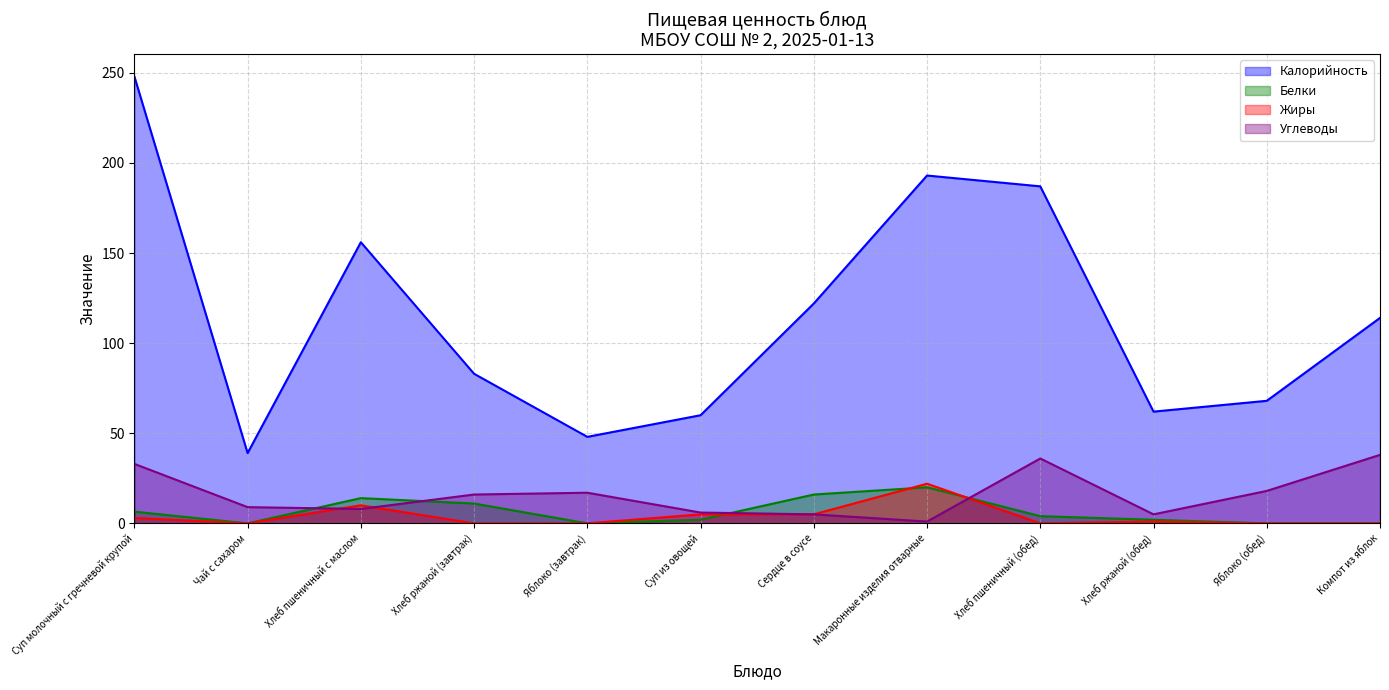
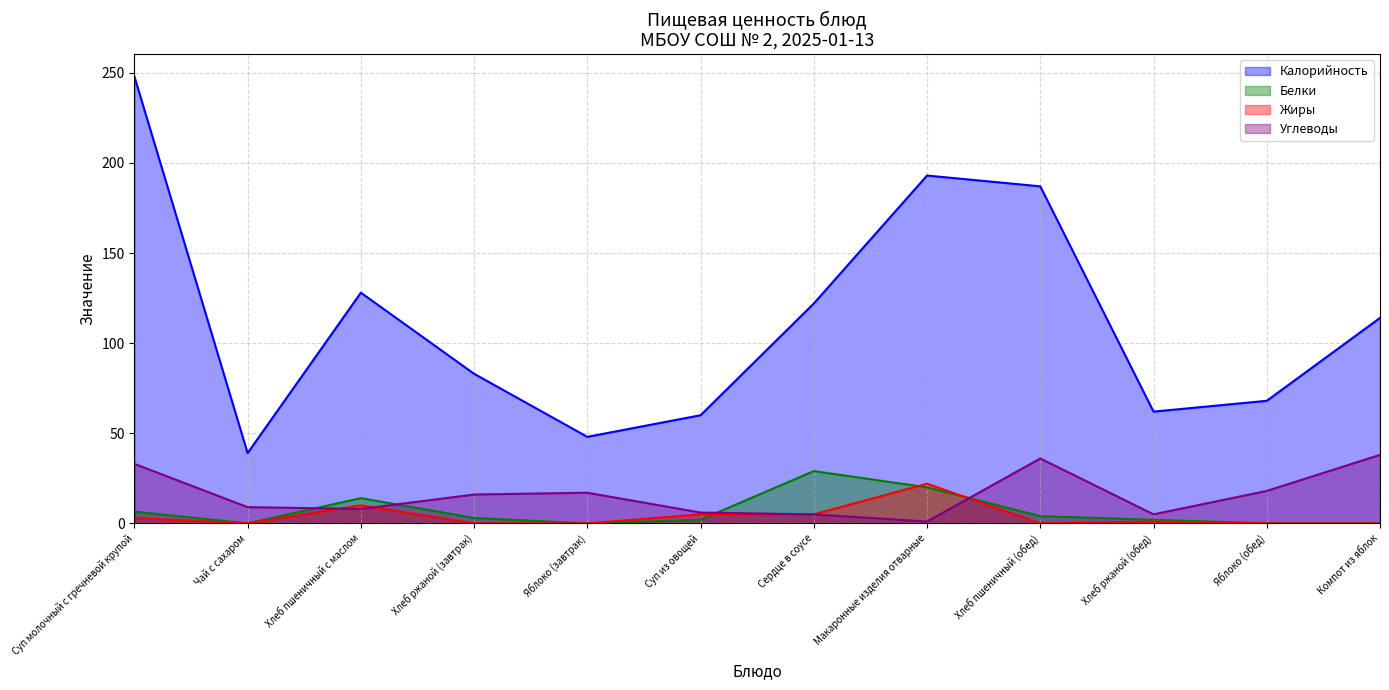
Калорийность, Хлеб пшеничный с маслом: 156 -> 128
Белки, Хлеб ржаной (завтрак): 11 -> 3
Белки, Сердце в соусе: 16 -> 29
